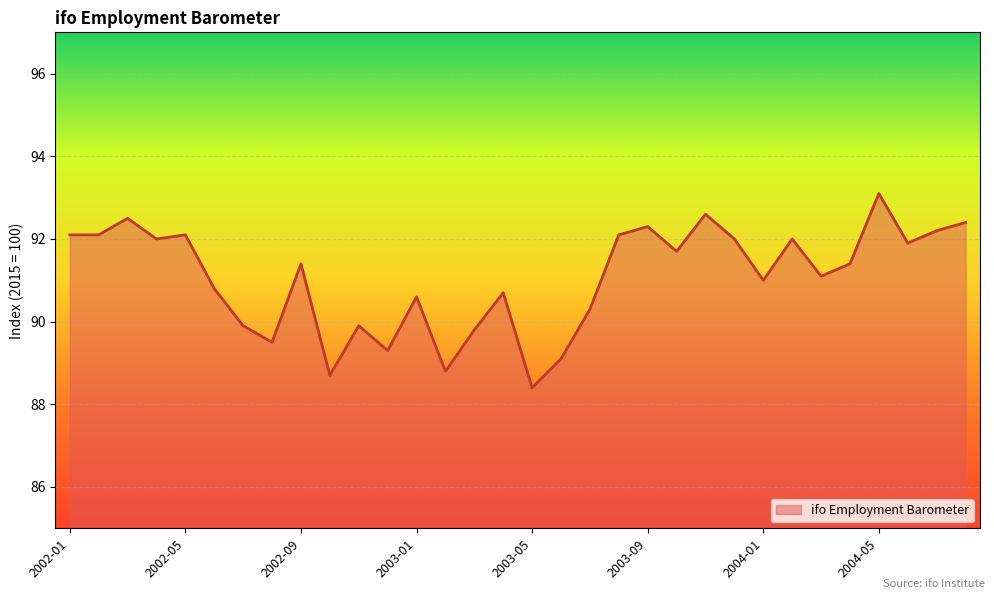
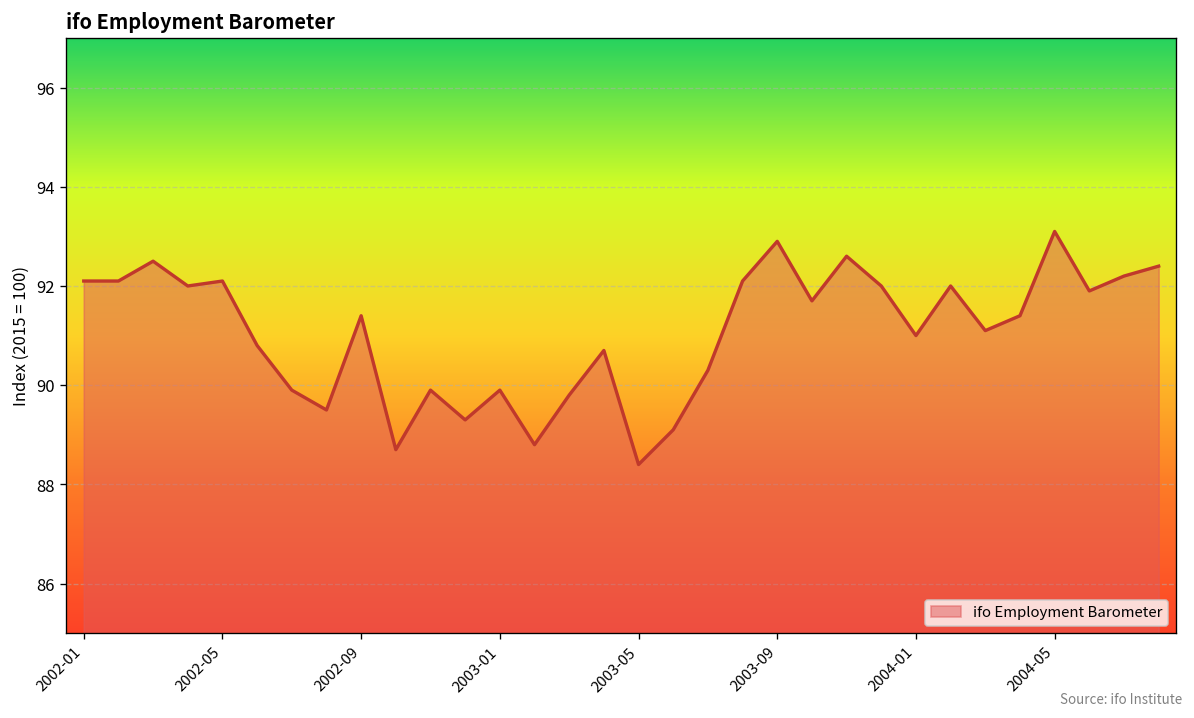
2003-01: 90.6 -> 89.9
2003-09: 92.3 -> 92.9
